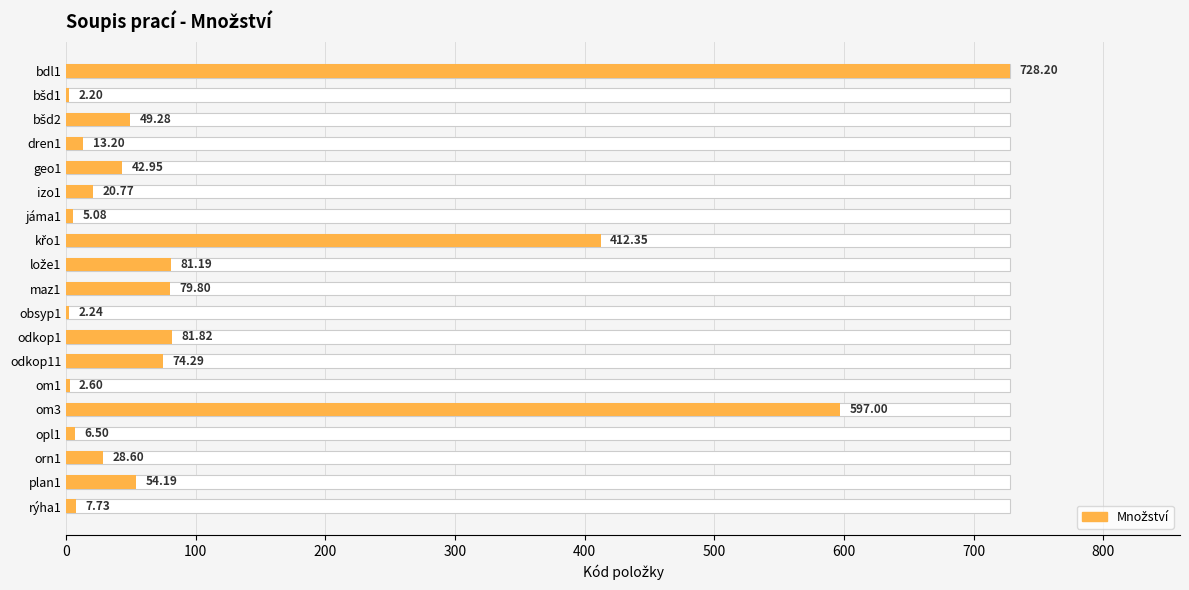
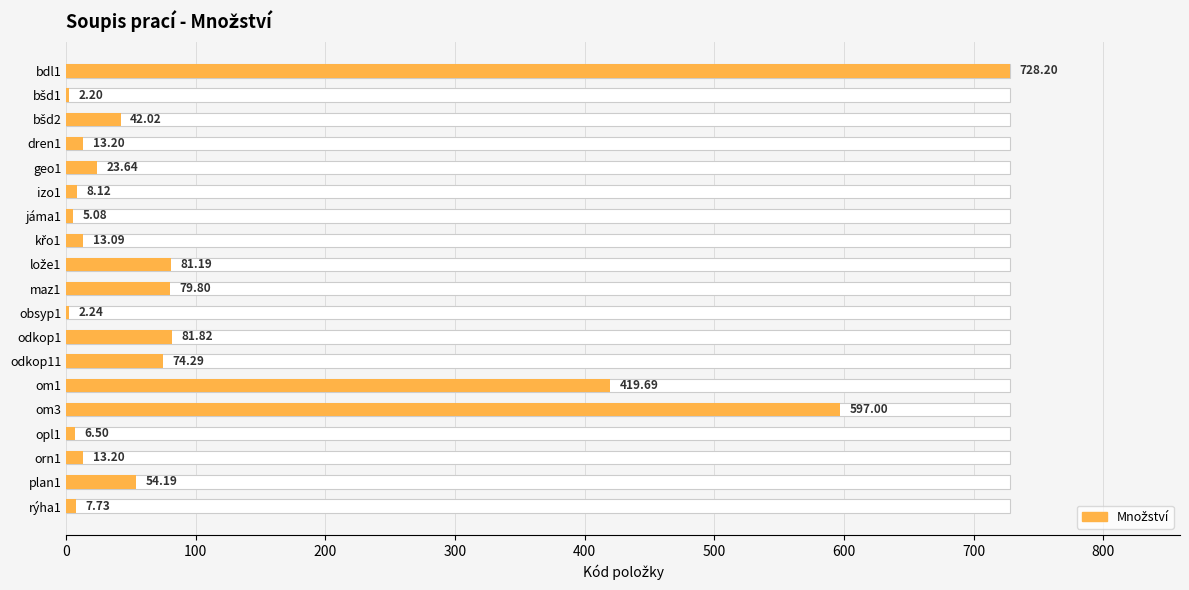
Množství, bšd2: 49.28 -> 42.02
Množství, geo1: 42.95 -> 23.64
Množství, izo1: 20.77 -> 8.12
Množství, křo1: 412.35 -> 13.09
Množství, om1: 2.60 -> 419.69
Množství, orn1: 28.60 -> 13.20
